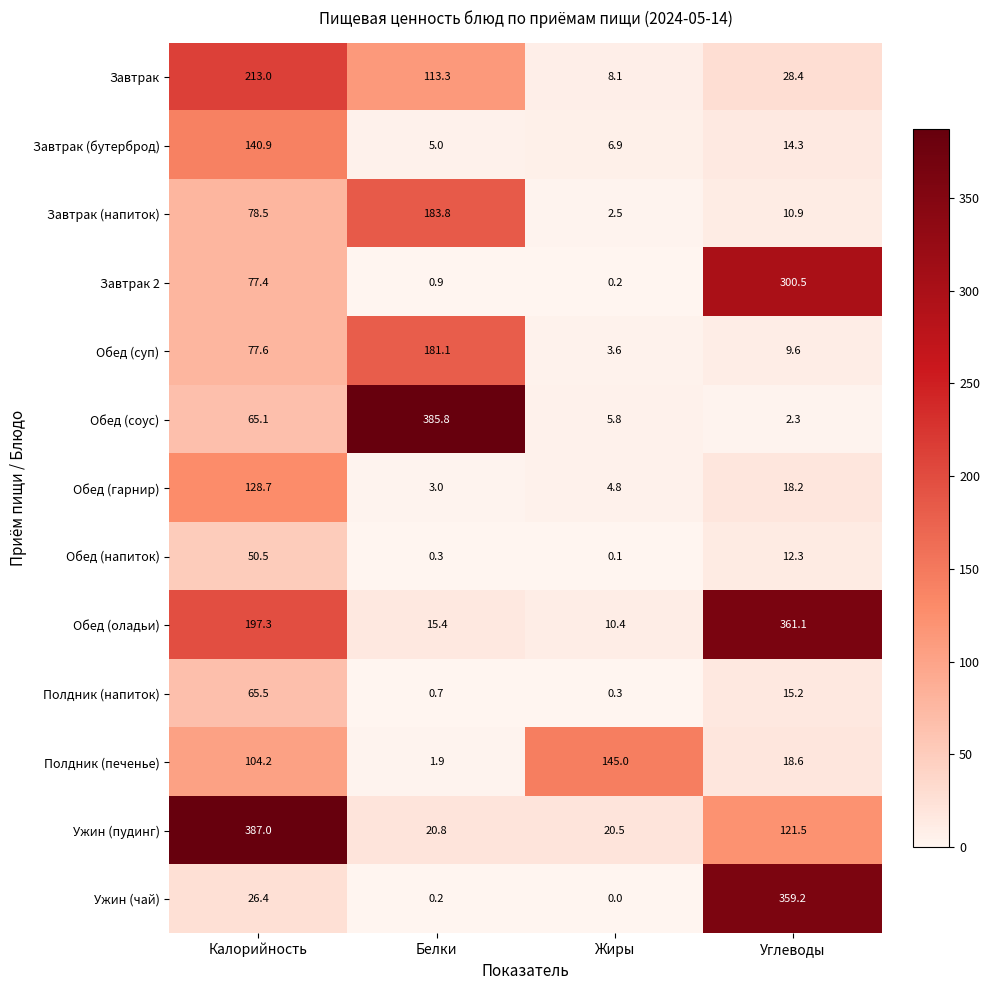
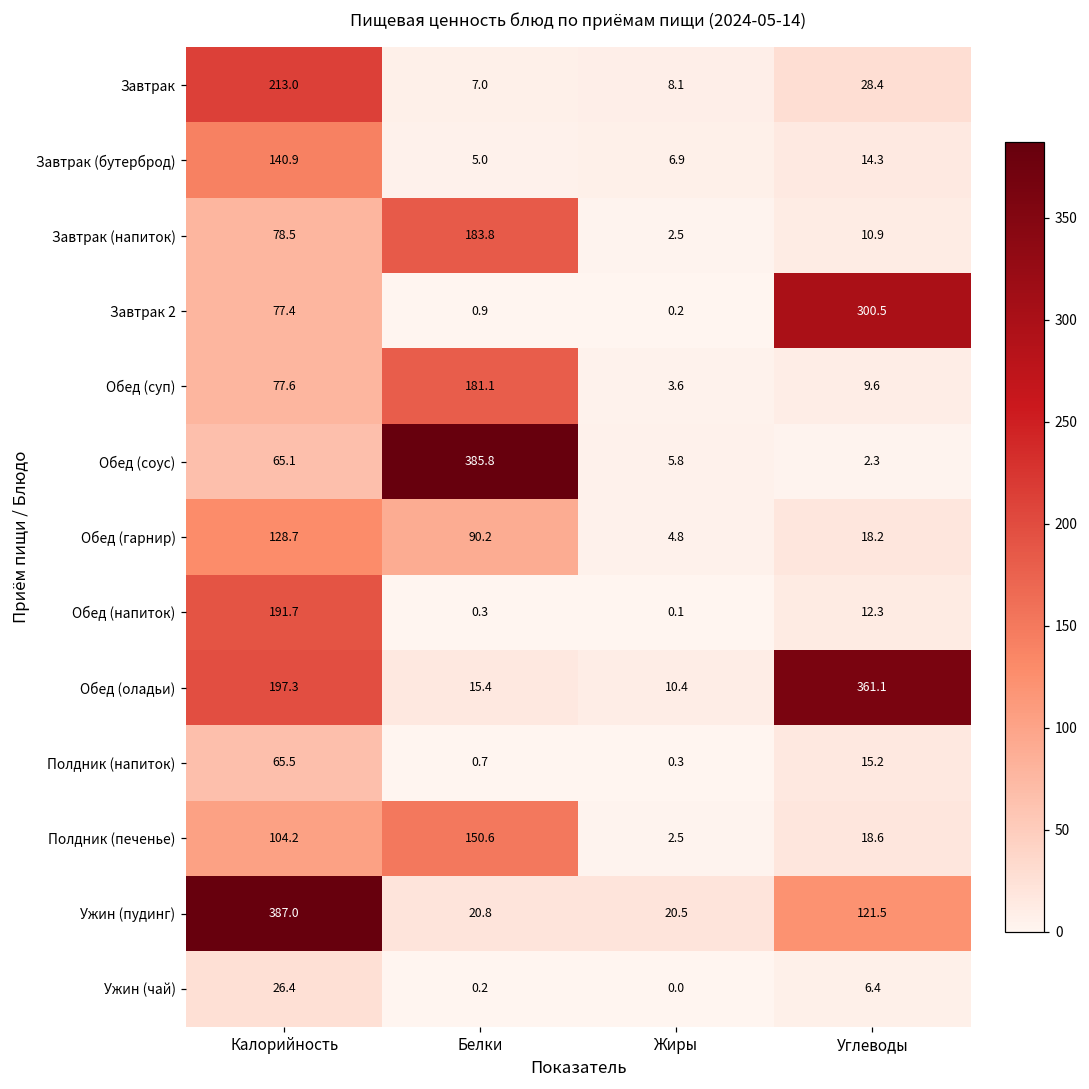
Завтрак, Белки: 113.3 -> 7.0
Обед (гарнир), Белки: 3.0 -> 90.2
Обед (напиток), Калорийность: 50.5 -> 191.7
Полдник (печенье), Белки: 1.9 -> 150.6
Полдник (печенье), Жиры: 145.0 -> 2.5
Ужин (чай), Углеводы: 359.2 -> 6.4
